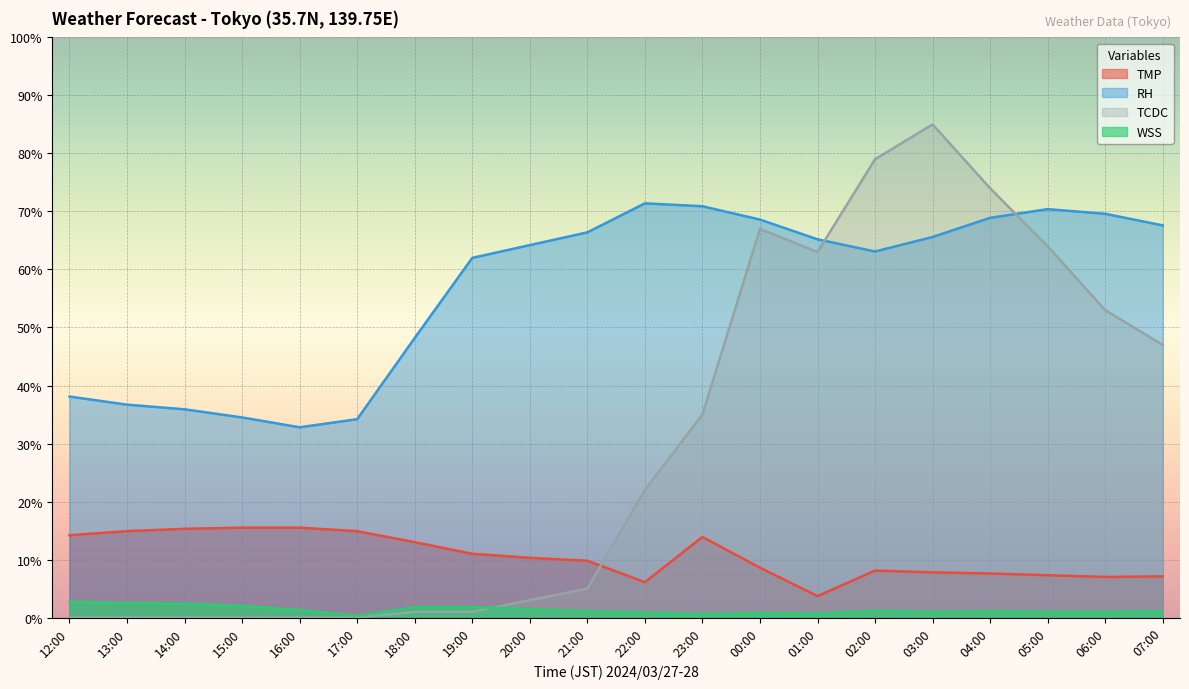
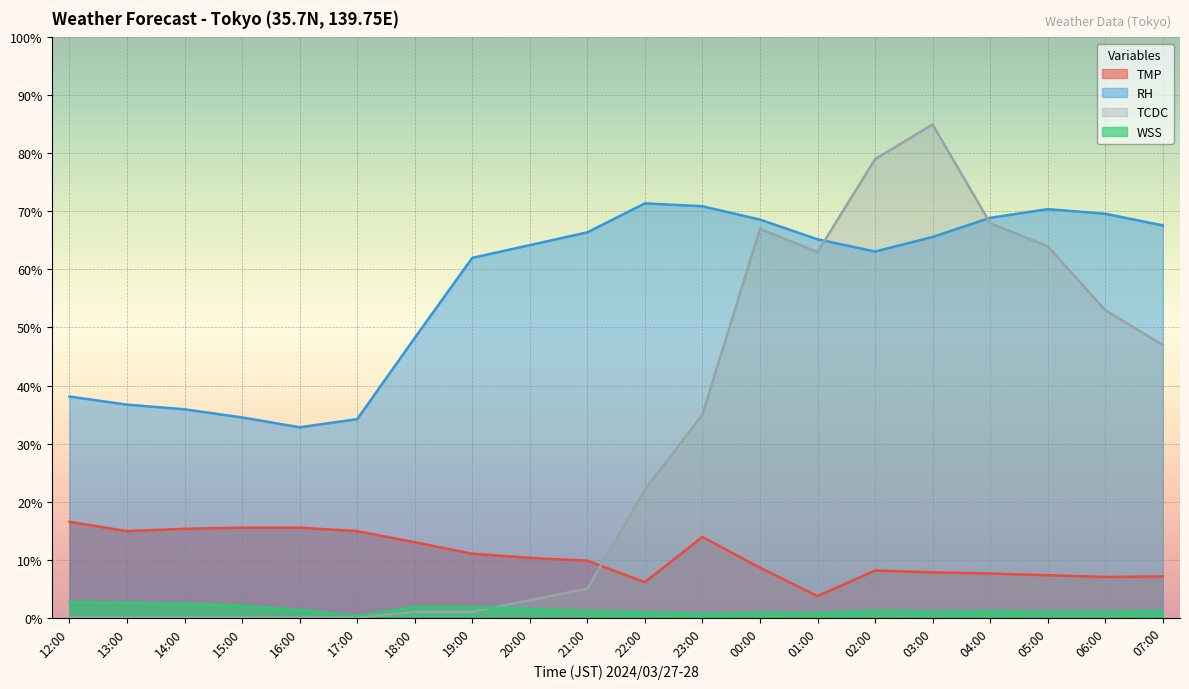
TMP, 12:00: 14% -> 17%
TCDC, 04:00: 74% -> 68%
